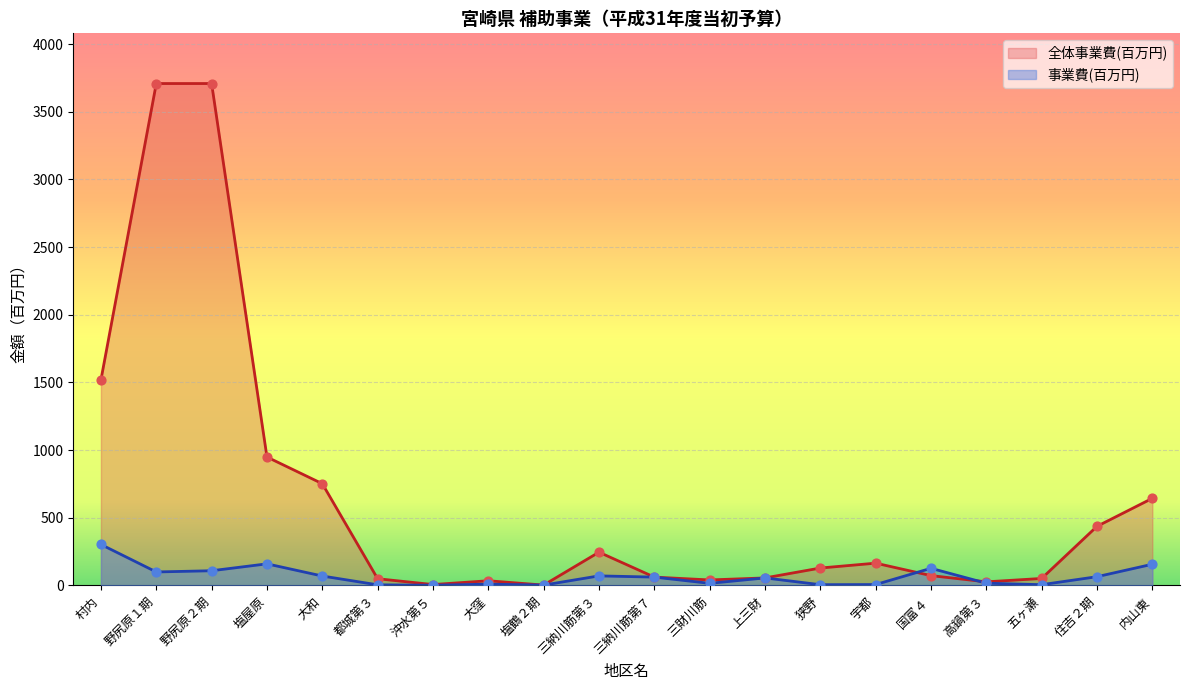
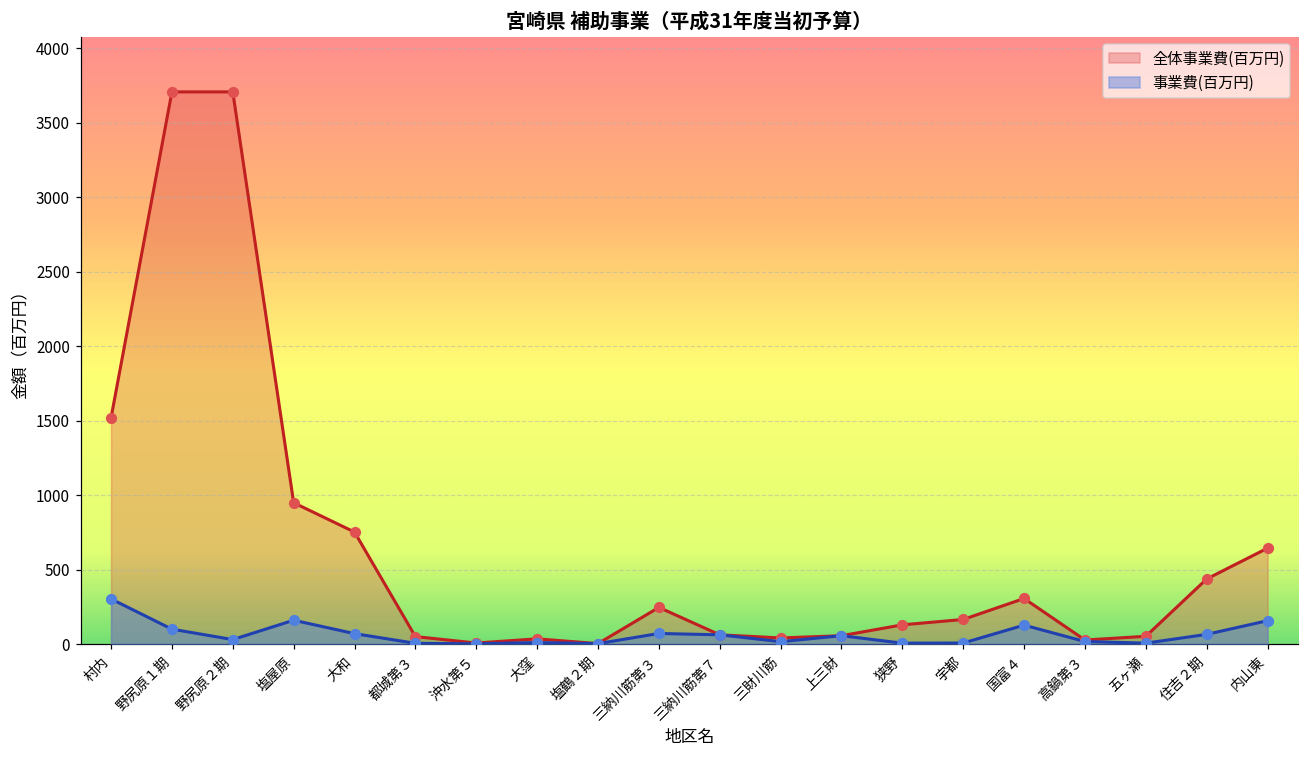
事業費(百万円), 野尻原２期: 110 -> 30
全体事業費(百万円), 国富４: 70 -> 310
